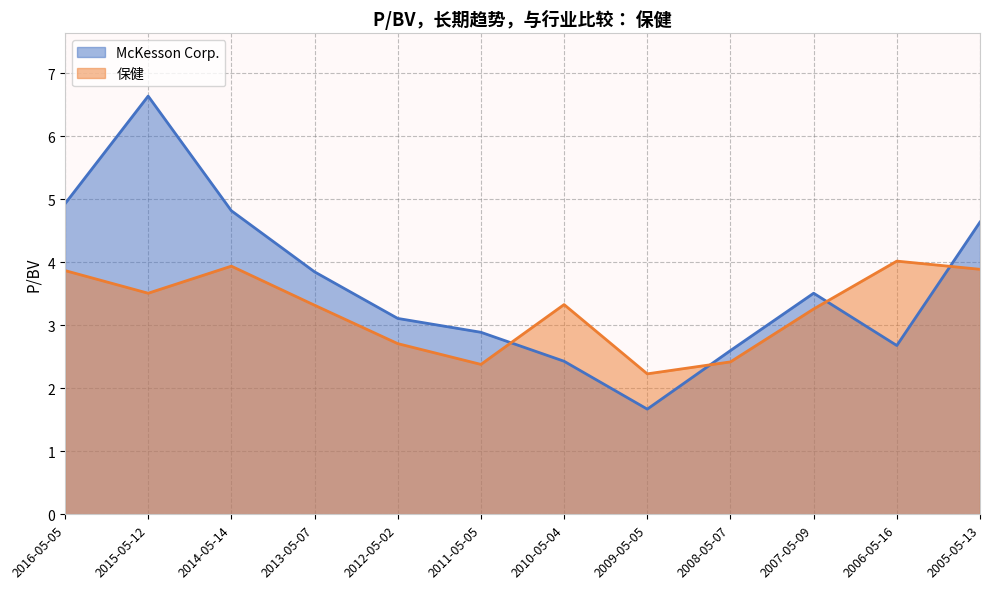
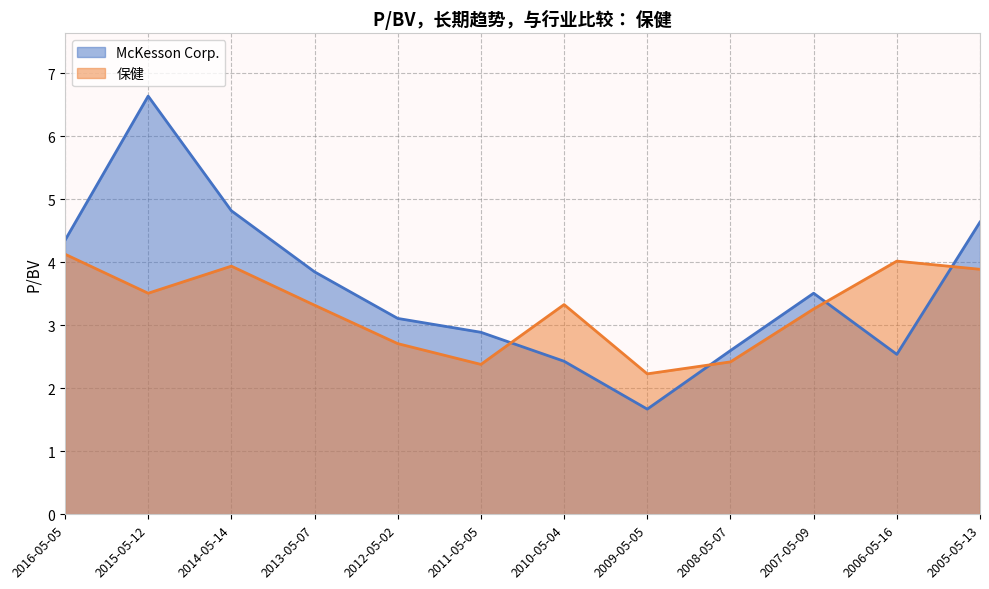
McKesson Corp., 2016-05-05: 4.9 -> 4.4
保健, 2016-05-05: 3.9 -> 4.1
McKesson Corp., 2006-05-16: 2.7 -> 2.5
